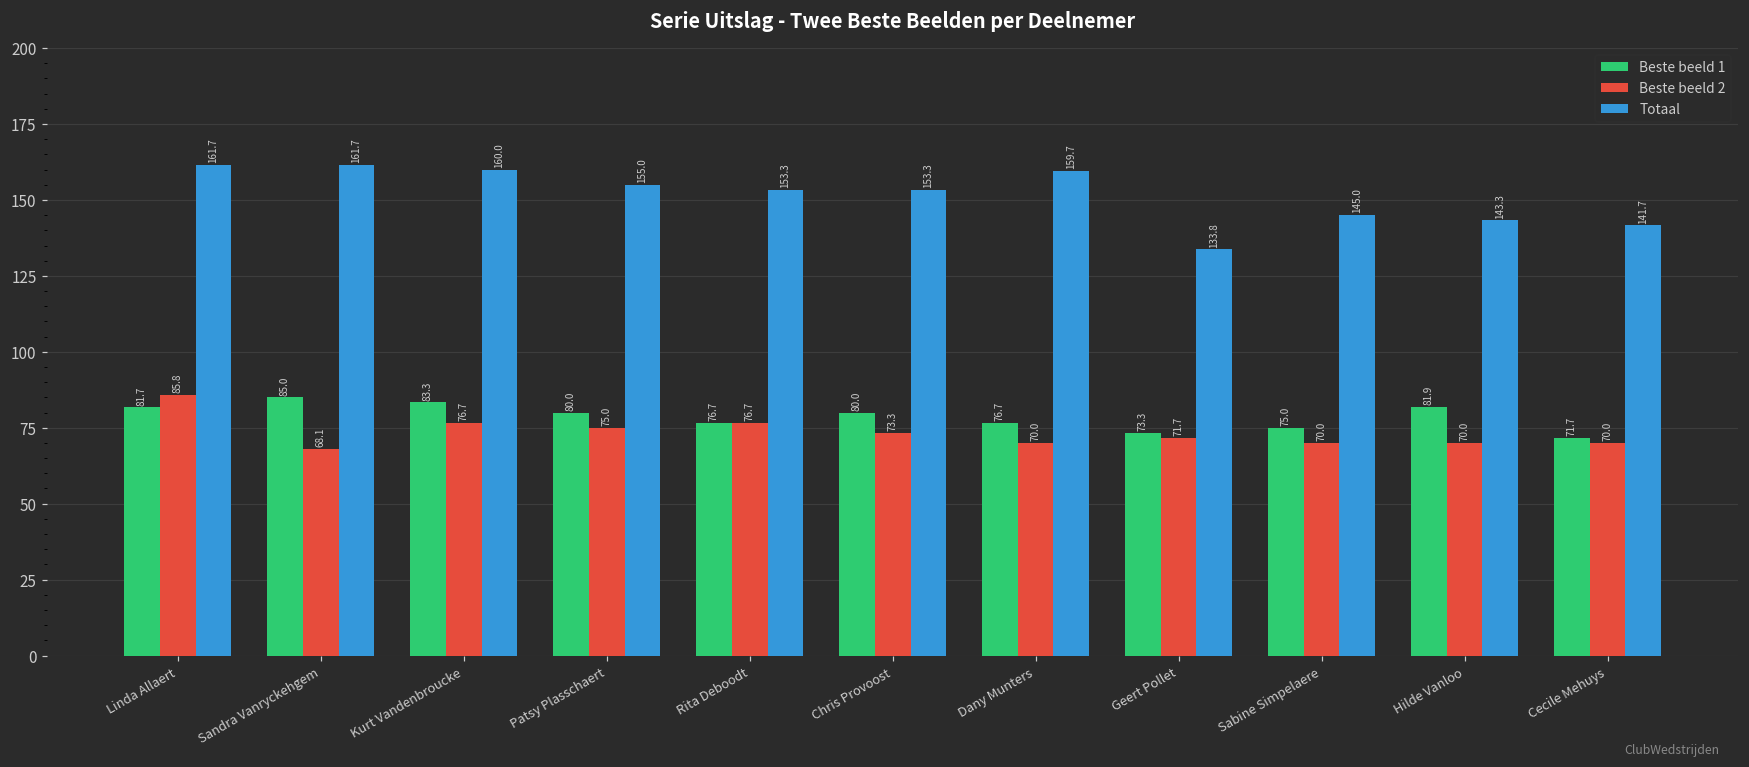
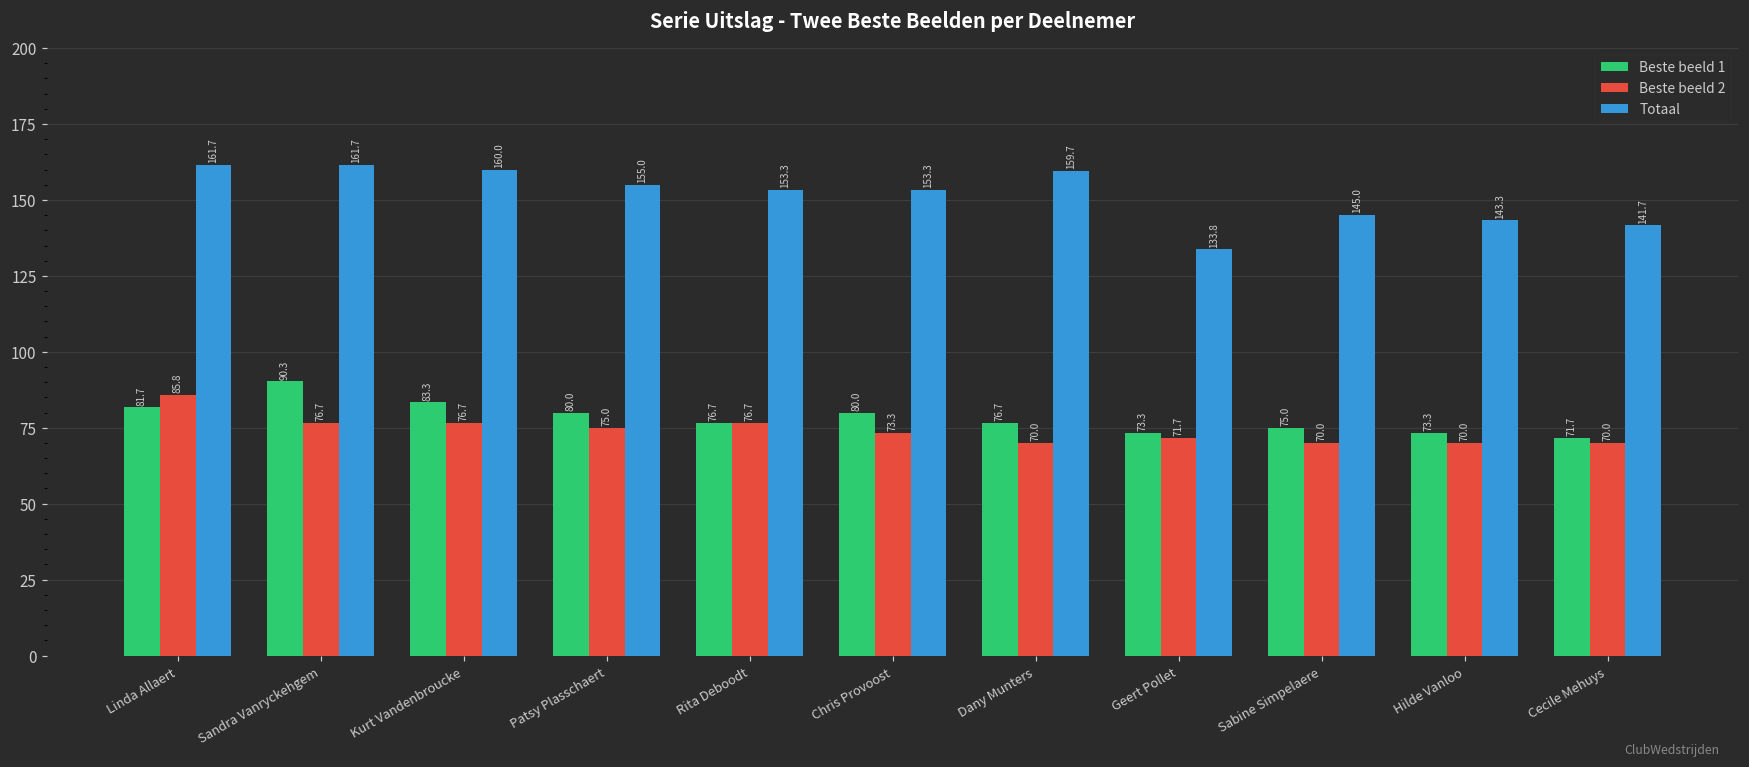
Beste beeld 1, Sandra Vanryckehgem: 85.0 -> 90.3
Beste beeld 2, Sandra Vanryckehgem: 68.1 -> 76.7
Beste beeld 1, Hilde Vanloo: 81.9 -> 73.3
